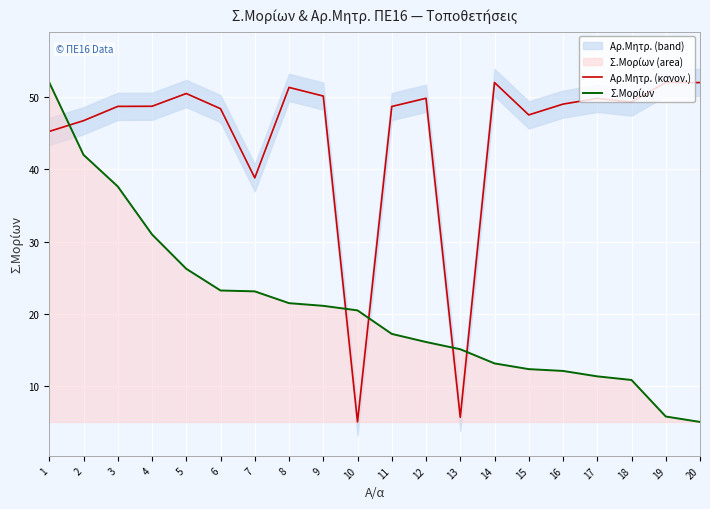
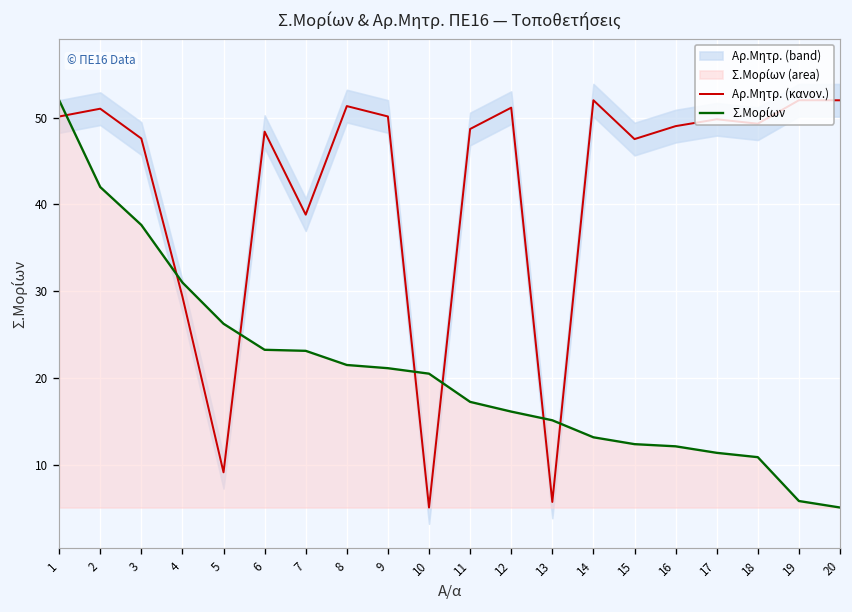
Αρ.Μητρ. (κανον.), 1: 45 -> 50
Αρ.Μητρ. (κανον.), 2: 47 -> 51
Αρ.Μητρ. (κανον.), 3: 49 -> 48
Αρ.Μητρ. (κανον.), 4: 49 -> 29
Αρ.Μητρ. (κανον.), 5: 50 -> 9
Αρ.Μητρ. (κανον.), 12: 50 -> 51
